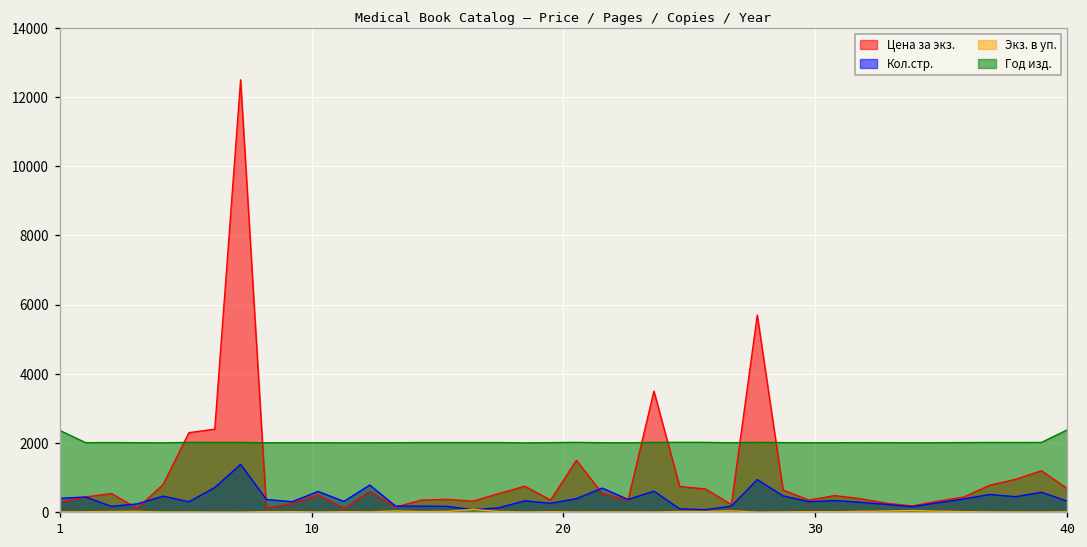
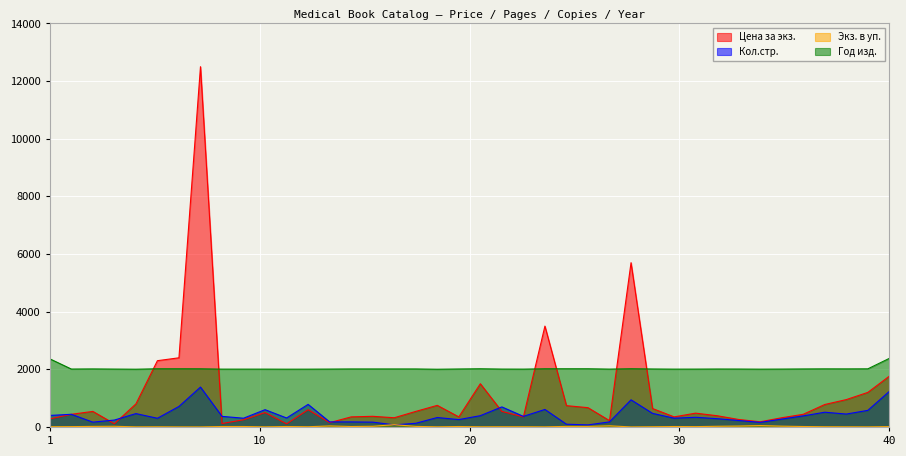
Цена за экз., 40: 700 -> 1800
Кол.стр., 40: 300 -> 1200
